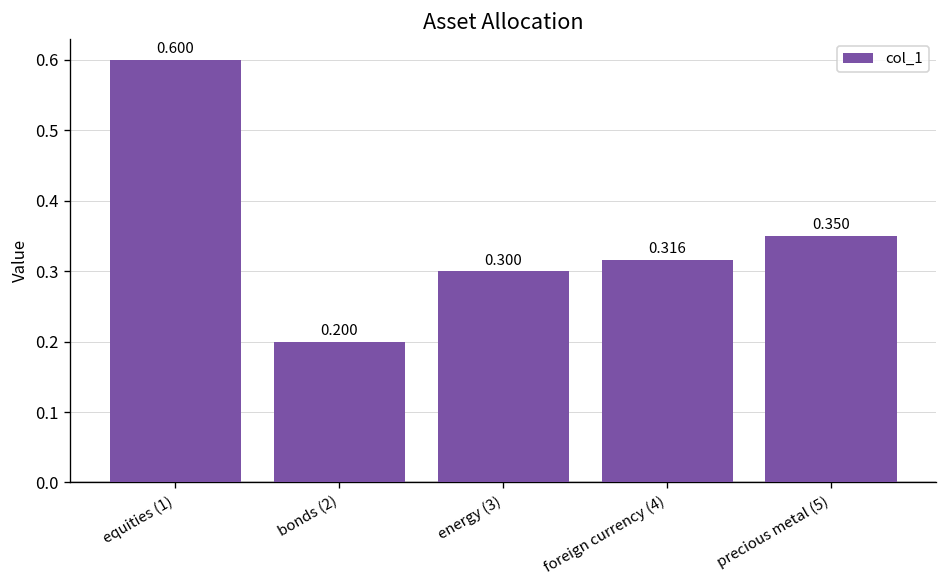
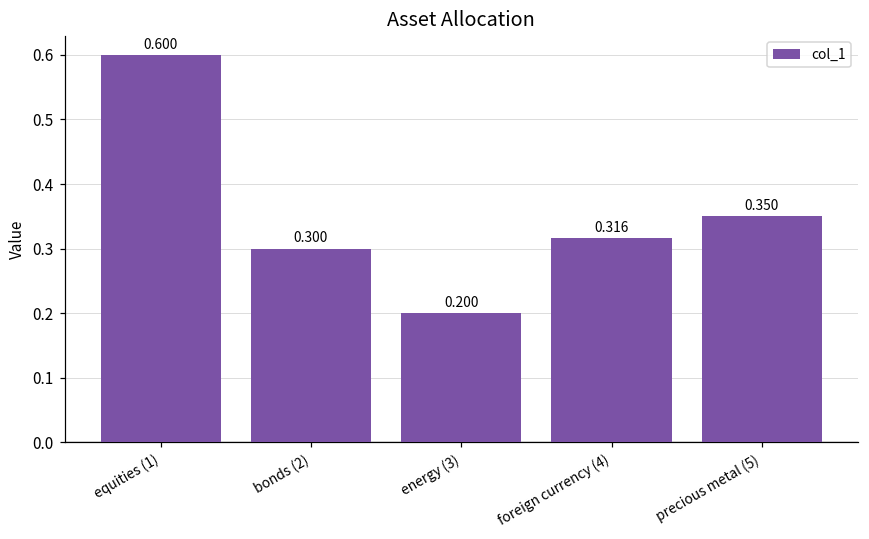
bonds (2): 0.200 -> 0.300
energy (3): 0.300 -> 0.200
